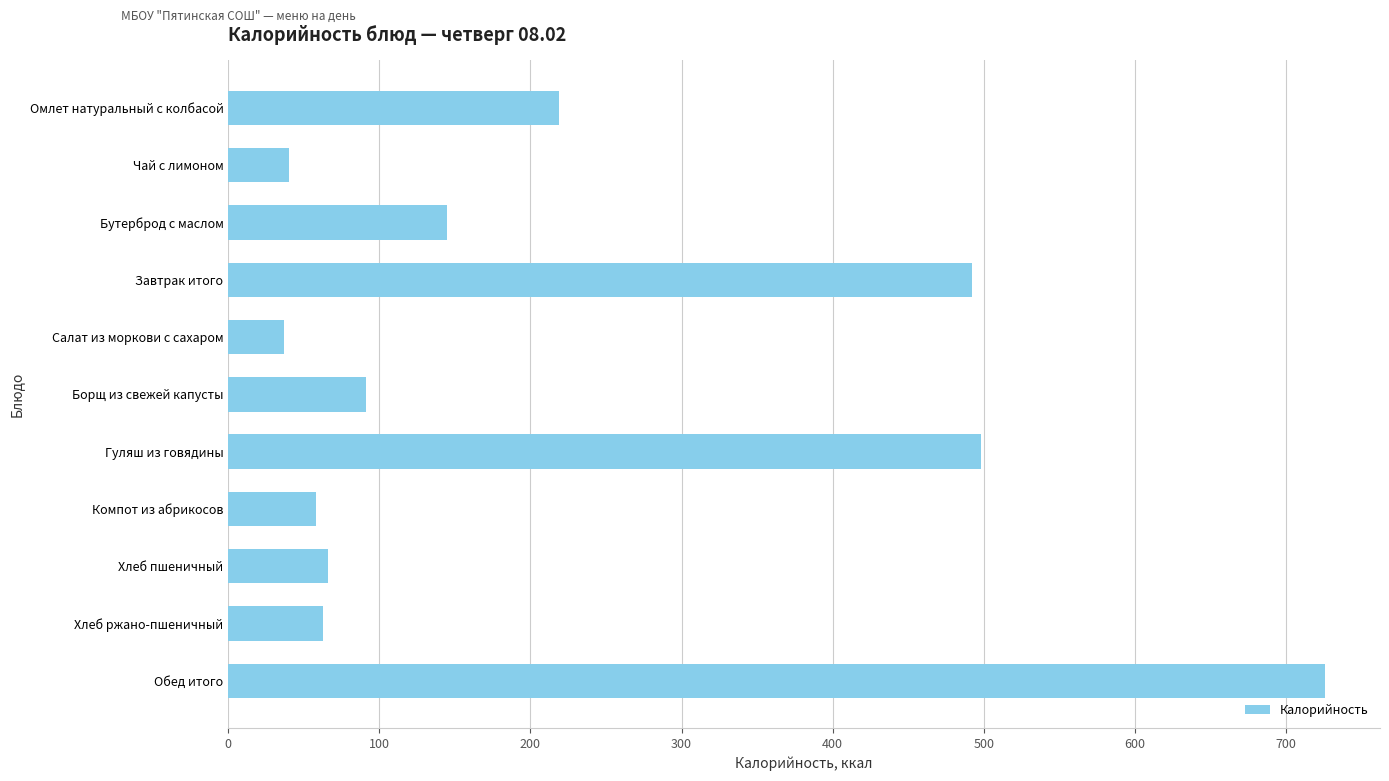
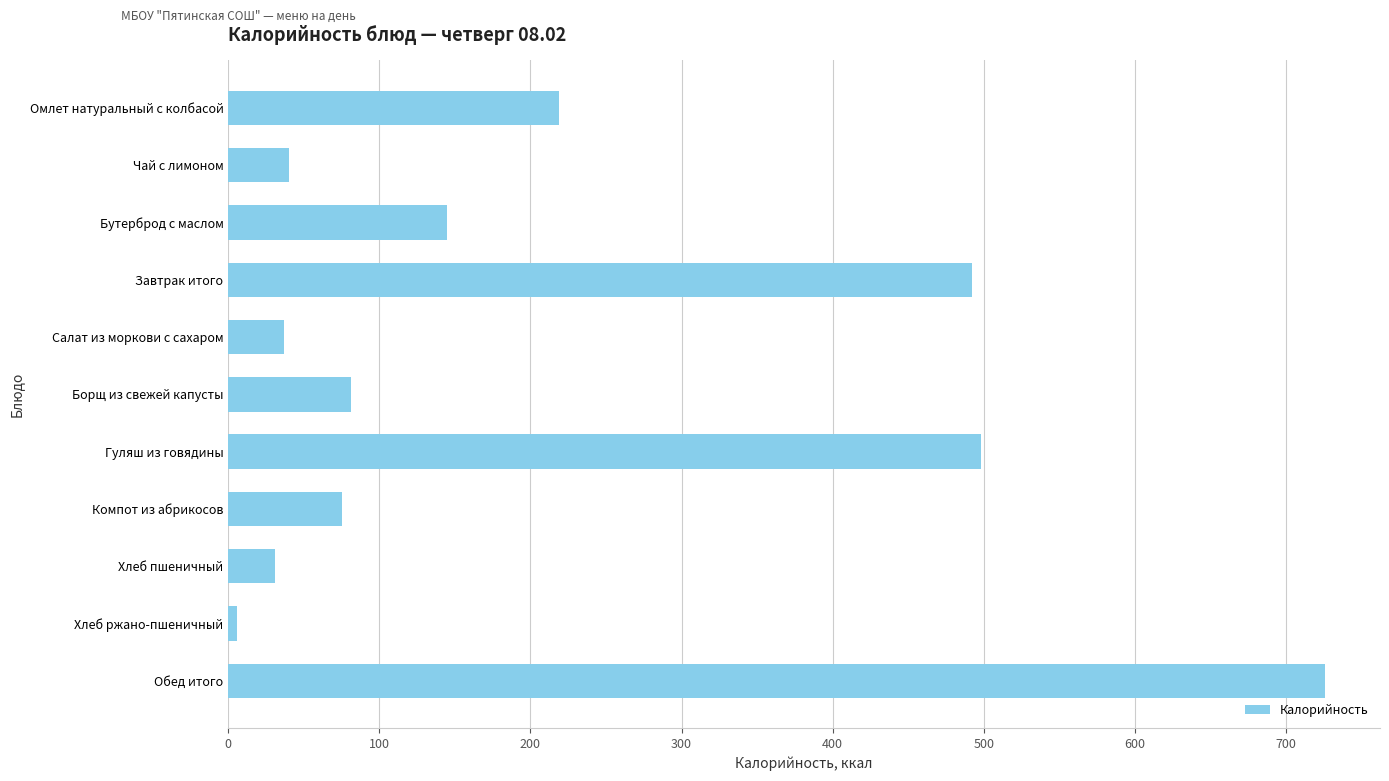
Борщ из свежей капусты: 91 -> 81
Компот из абрикосов: 58 -> 75
Хлеб пшеничный: 66 -> 31
Хлеб ржано-пшеничный: 63 -> 6
